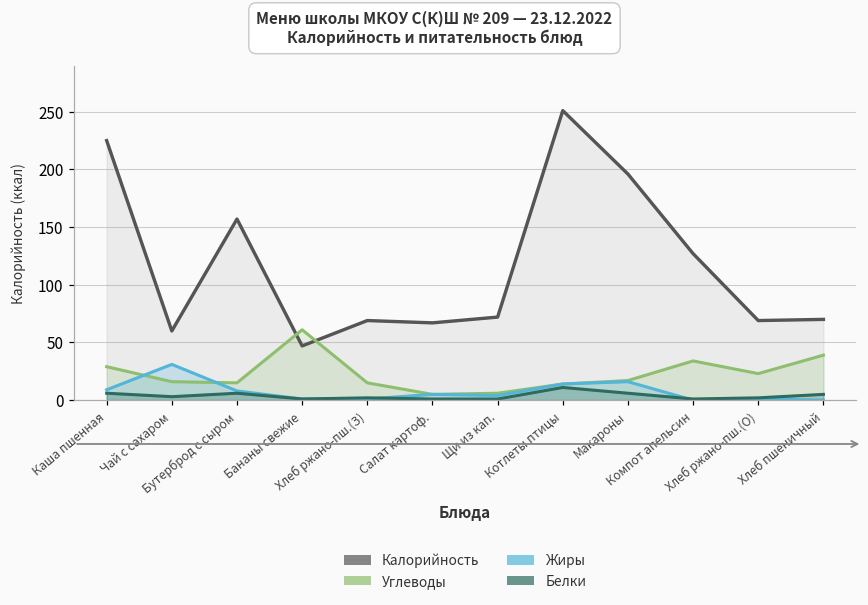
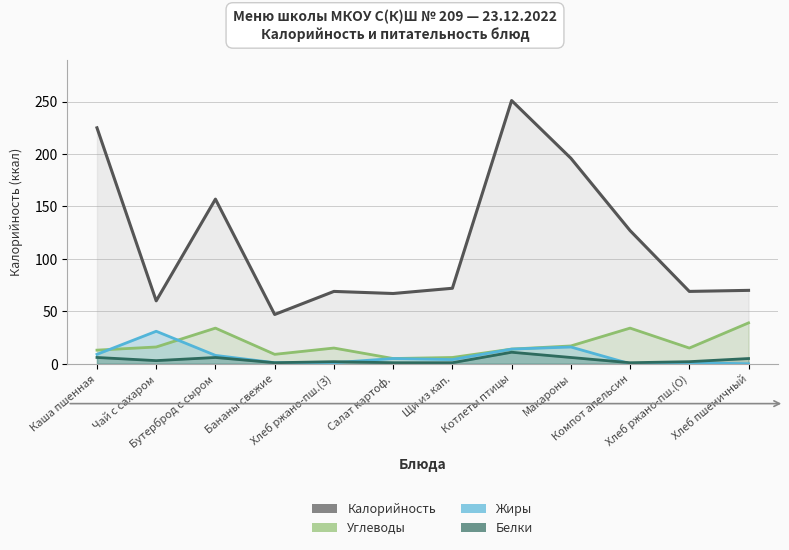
Углеводы, Каша пшенная: 29 -> 13
Углеводы, Бутерброд с сыром: 15 -> 34
Углеводы, Бананы свежие: 61 -> 9
Углеводы, Хлеб ржано-пш.(О): 23 -> 15
